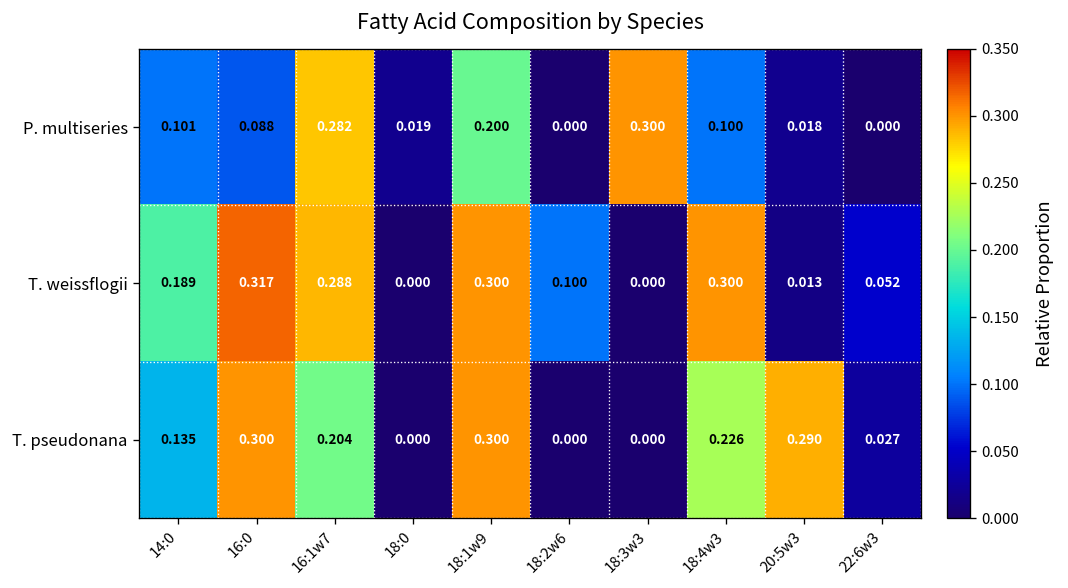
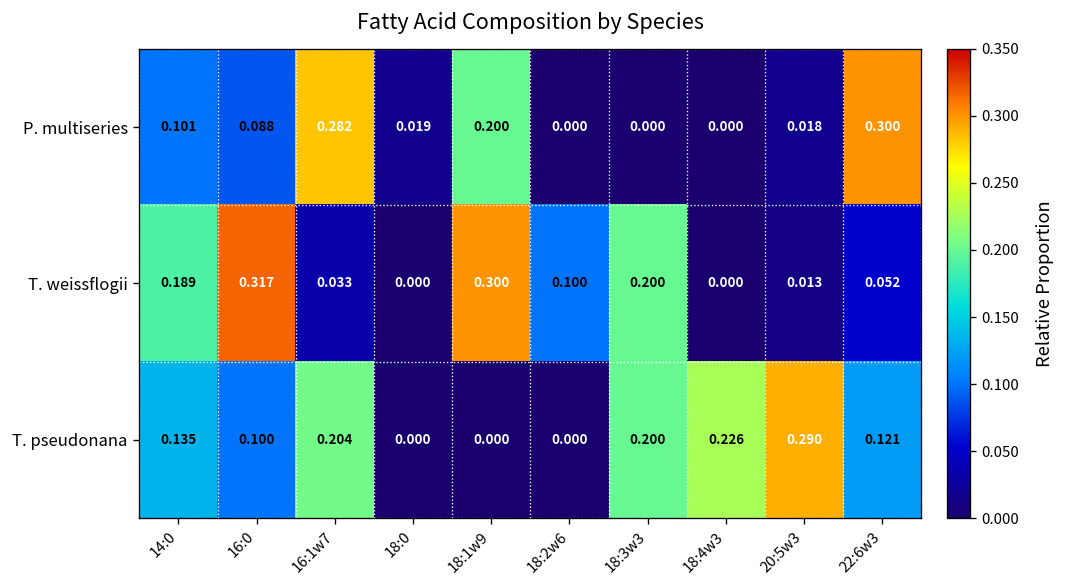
P. multiseries, 18:3w3: 0.300 -> 0.000
P. multiseries, 18:4w3: 0.100 -> 0.000
P. multiseries, 22:6w3: 0.000 -> 0.300
T. weissflogii, 16:1w7: 0.288 -> 0.033
T. weissflogii, 18:3w3: 0.000 -> 0.200
T. weissflogii, 18:4w3: 0.300 -> 0.000
T. pseudonana, 16:0: 0.300 -> 0.100
T. pseudonana, 18:1w9: 0.300 -> 0.000
T. pseudonana, 18:3w3: 0.000 -> 0.200
T. pseudonana, 22:6w3: 0.027 -> 0.121
